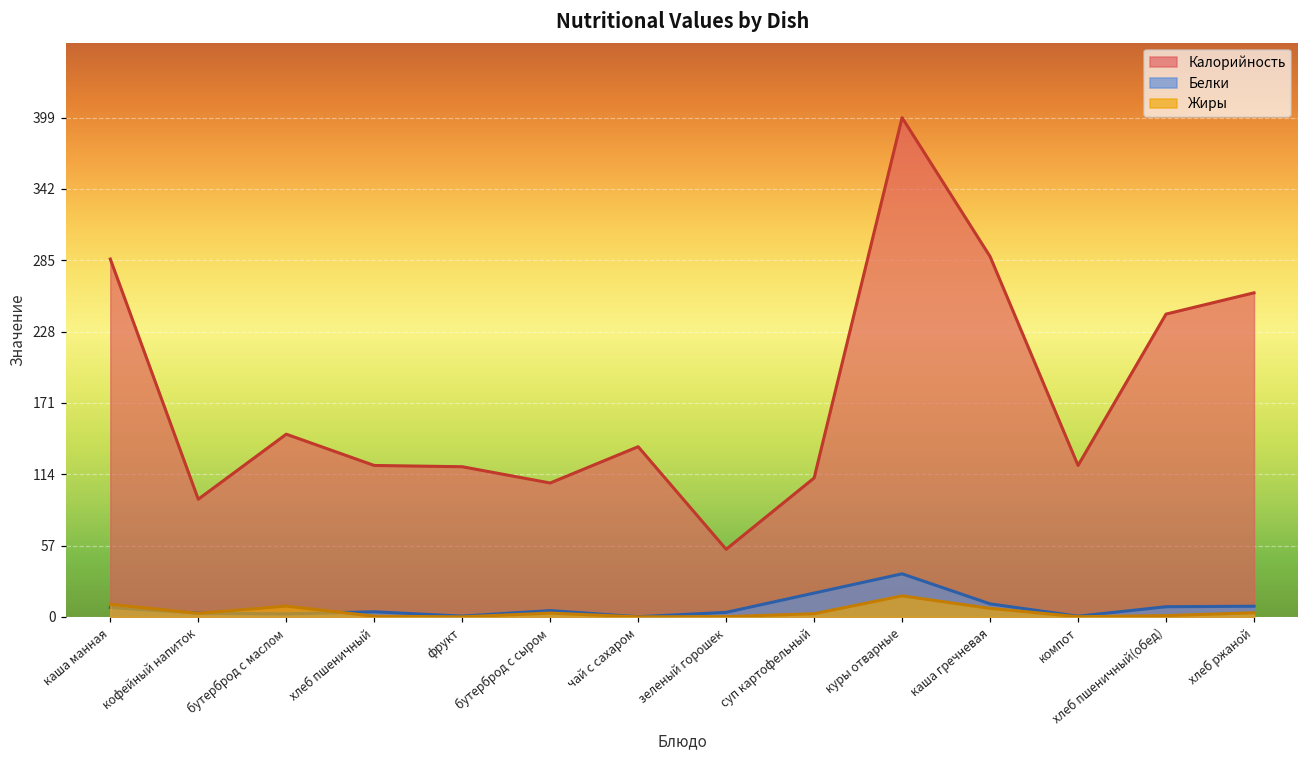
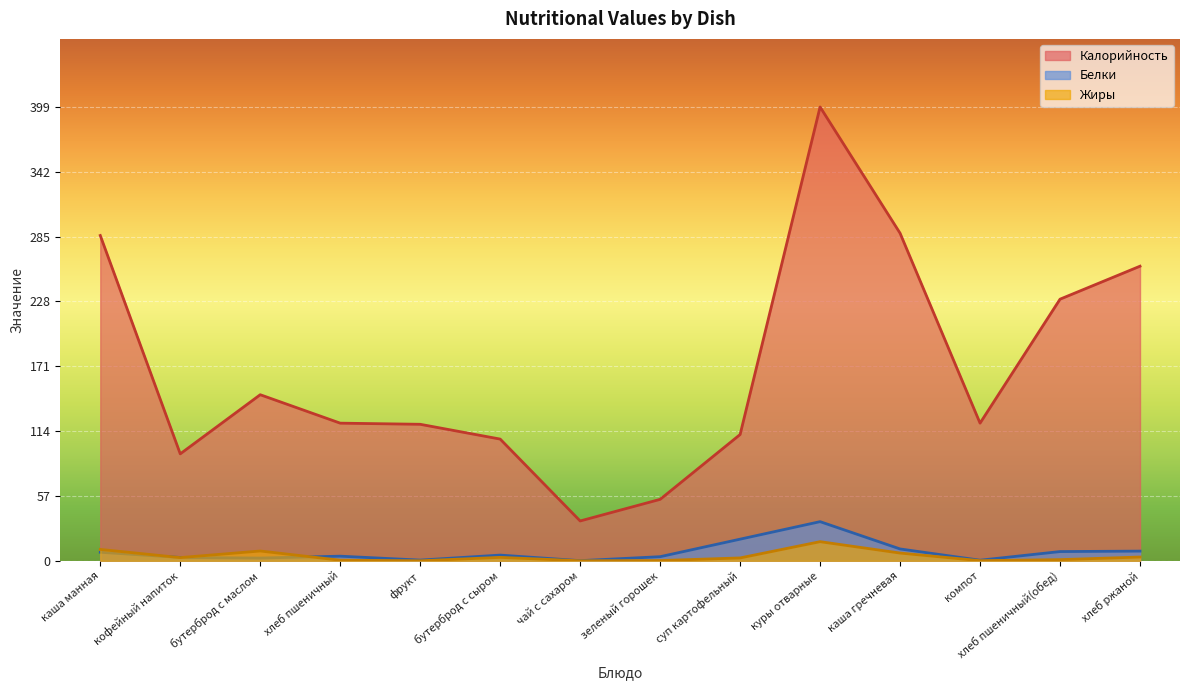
Калорийность, чай с сахаром: 136 -> 35
Калорийность, хлеб пшеничный(обед): 242 -> 230
